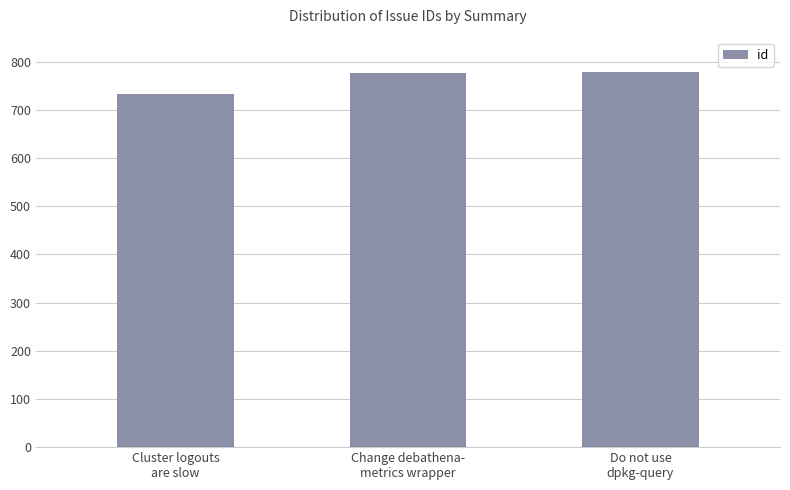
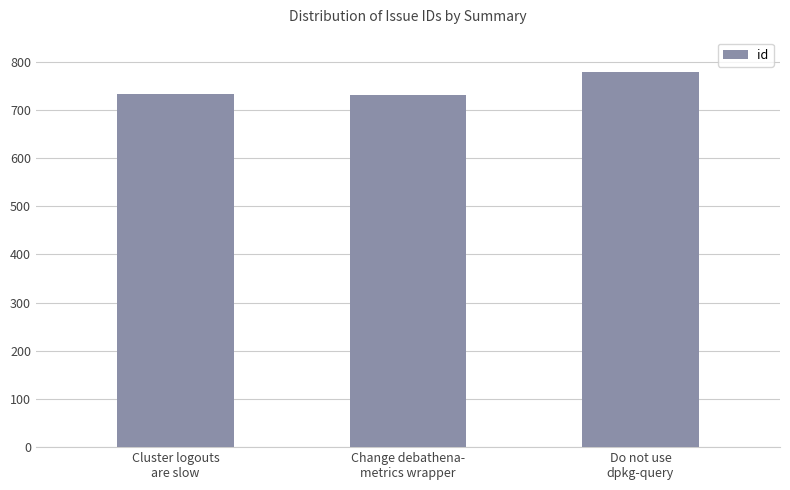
Change debathena- metrics wrapper: 780 -> 730
